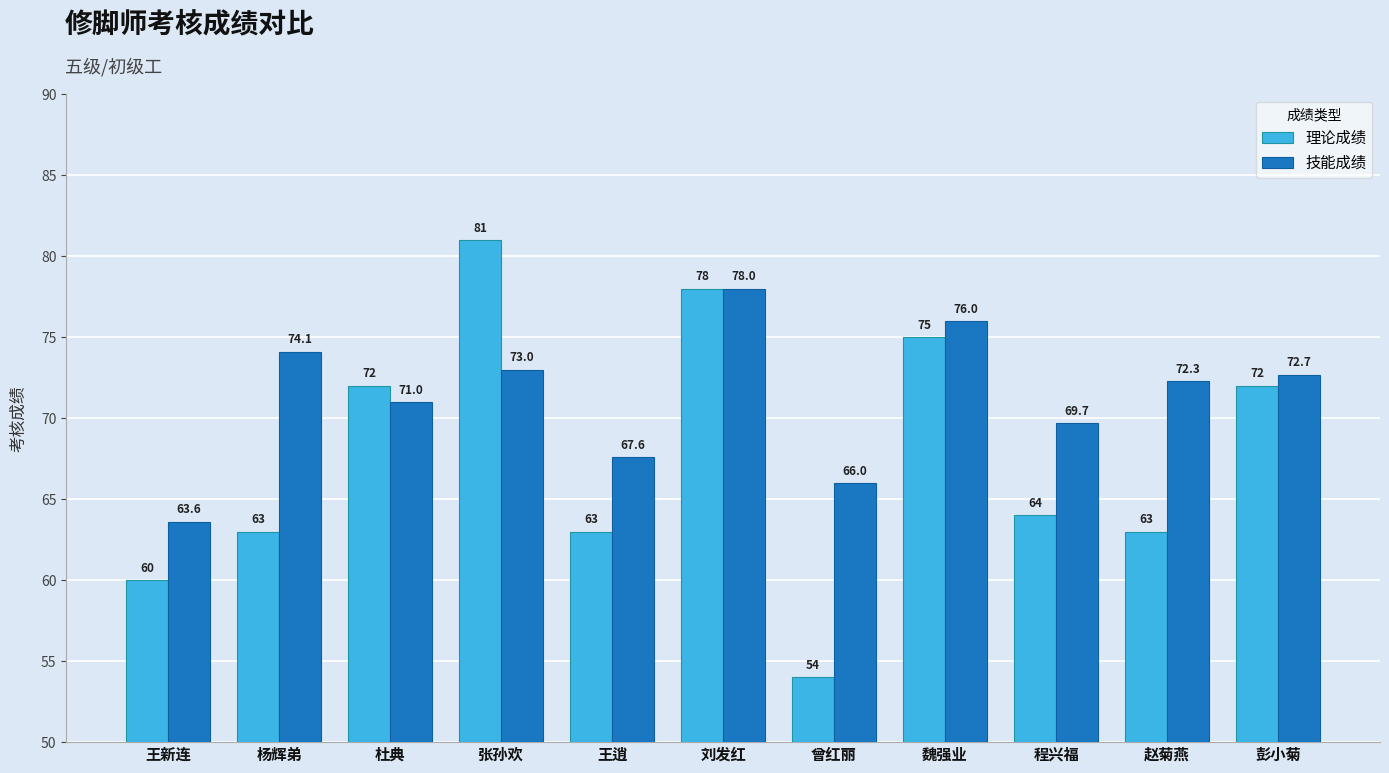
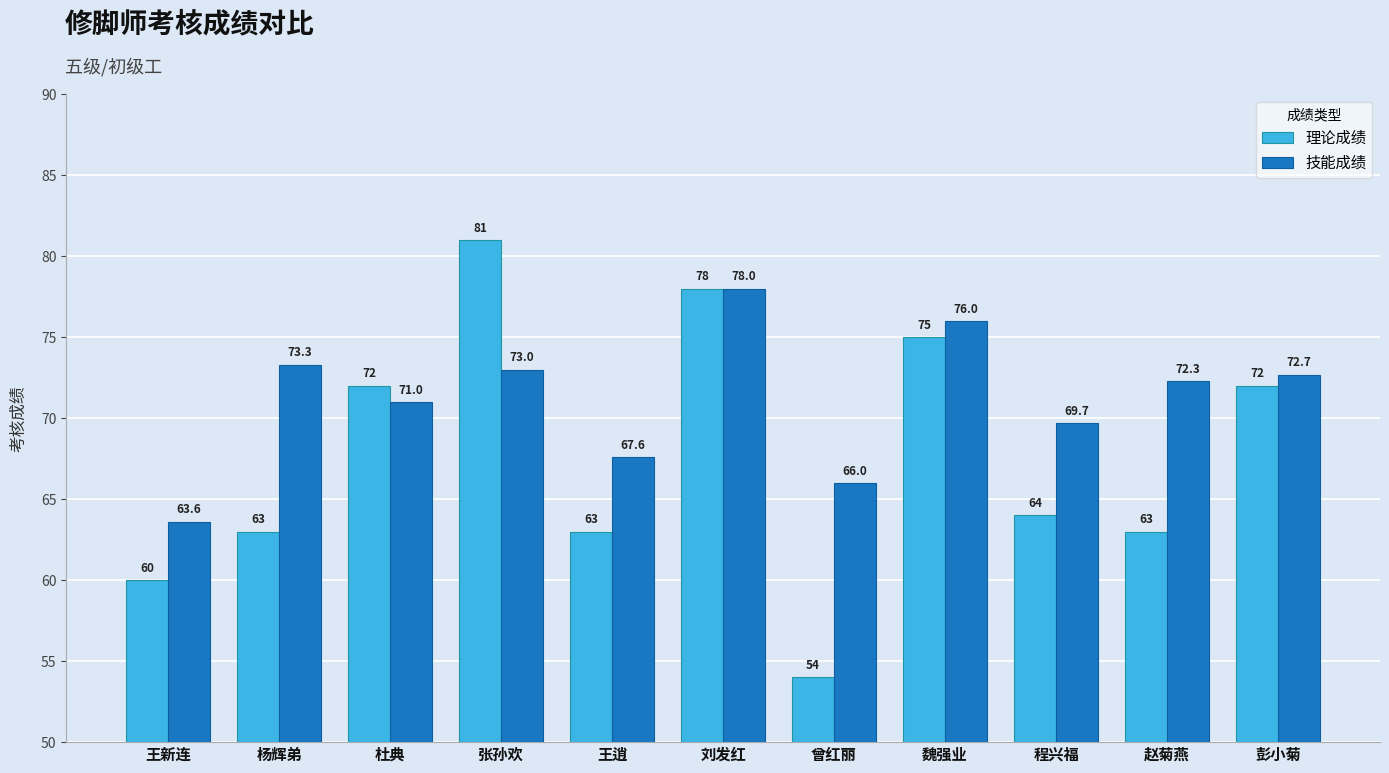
技能成绩, 杨辉弟: 74.1 -> 73.3
